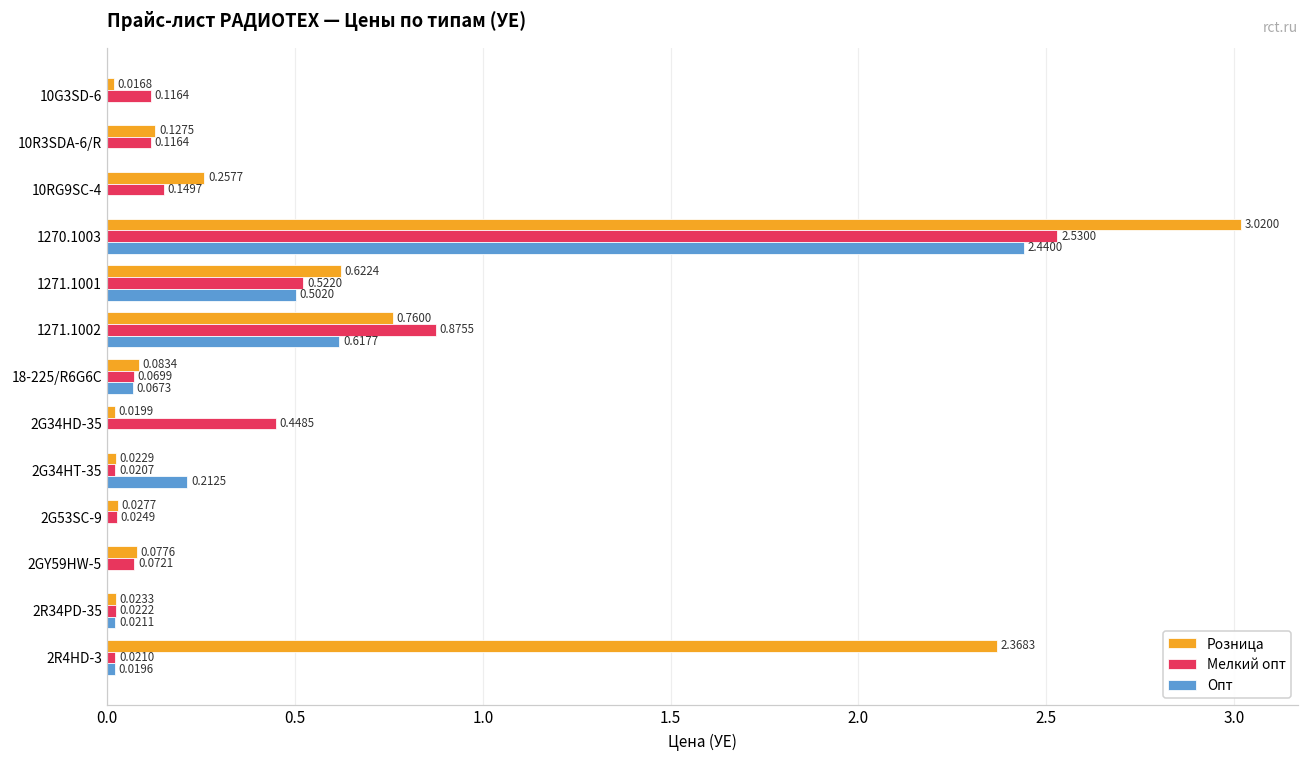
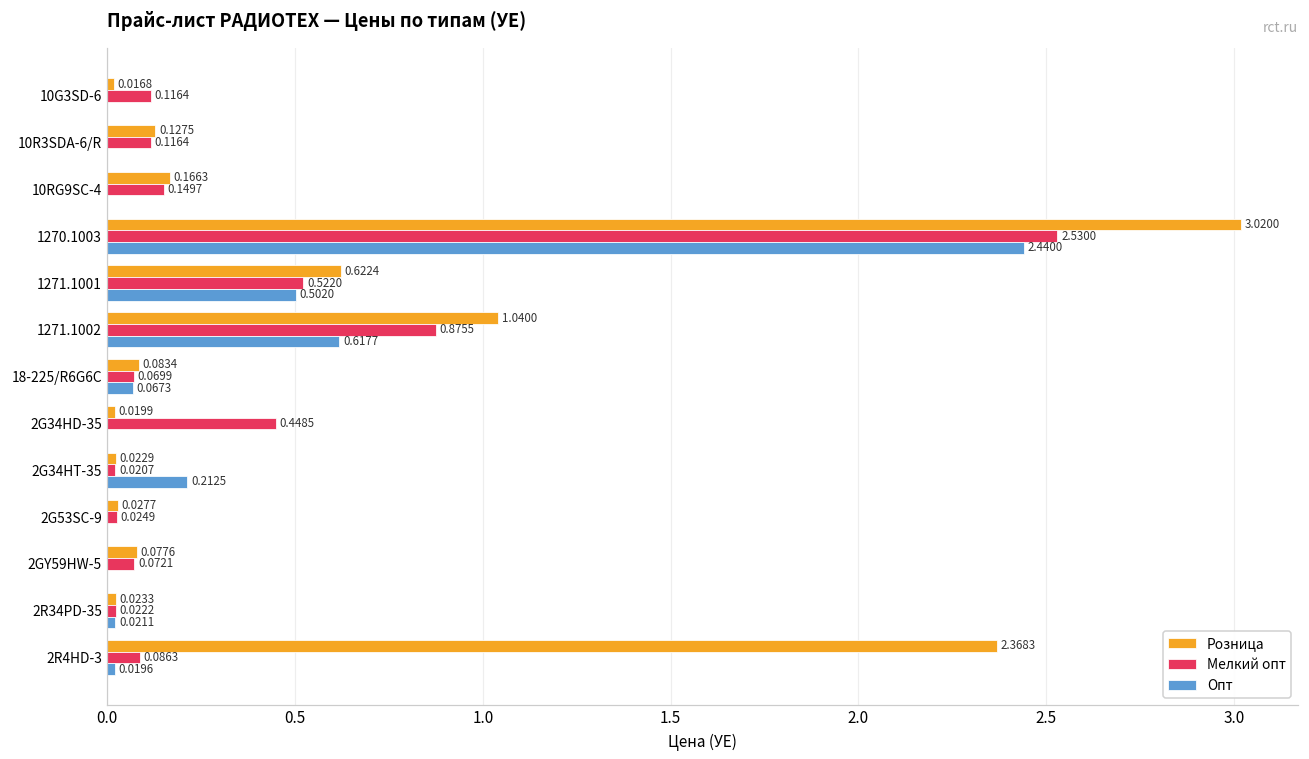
Розница, 10RG9SC-4: 0.2577 -> 0.1663
Розница, 1271.1002: 0.7600 -> 1.0400
Мелкий опт, 2R4HD-3: 0.0210 -> 0.0863
